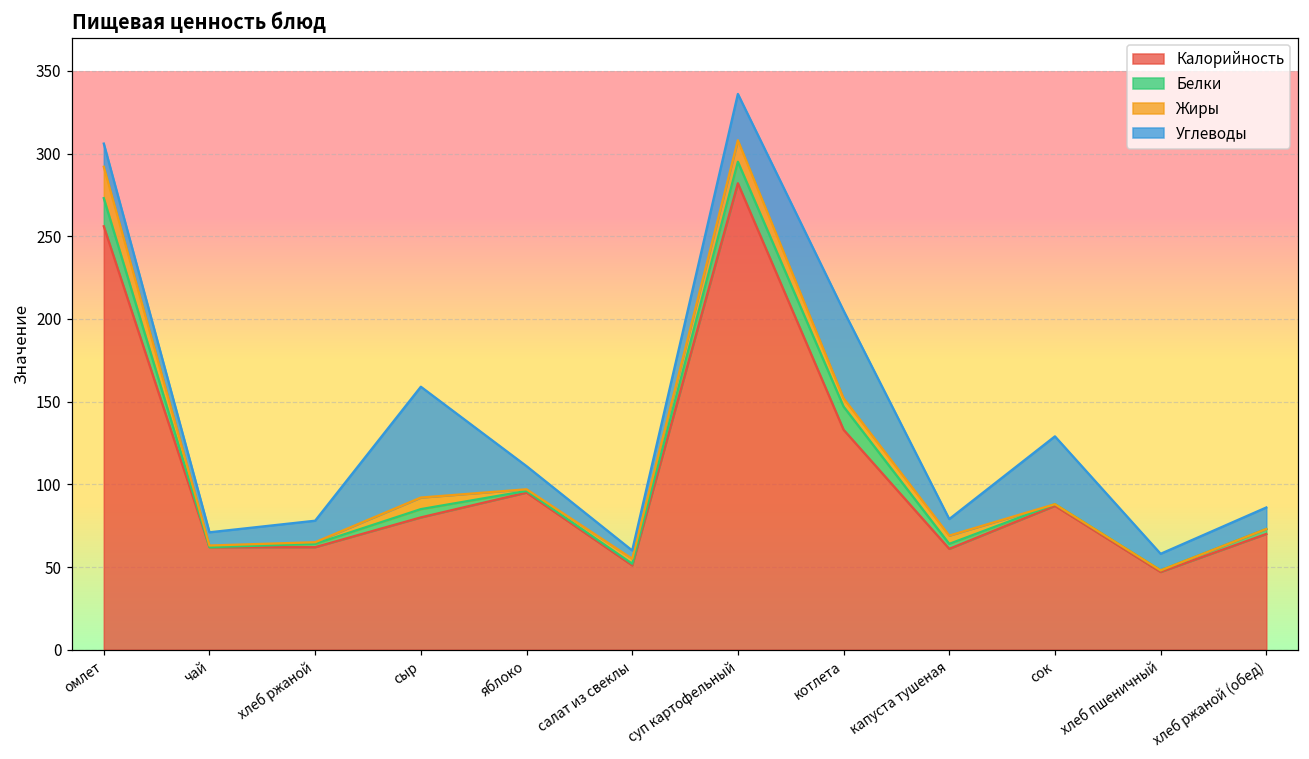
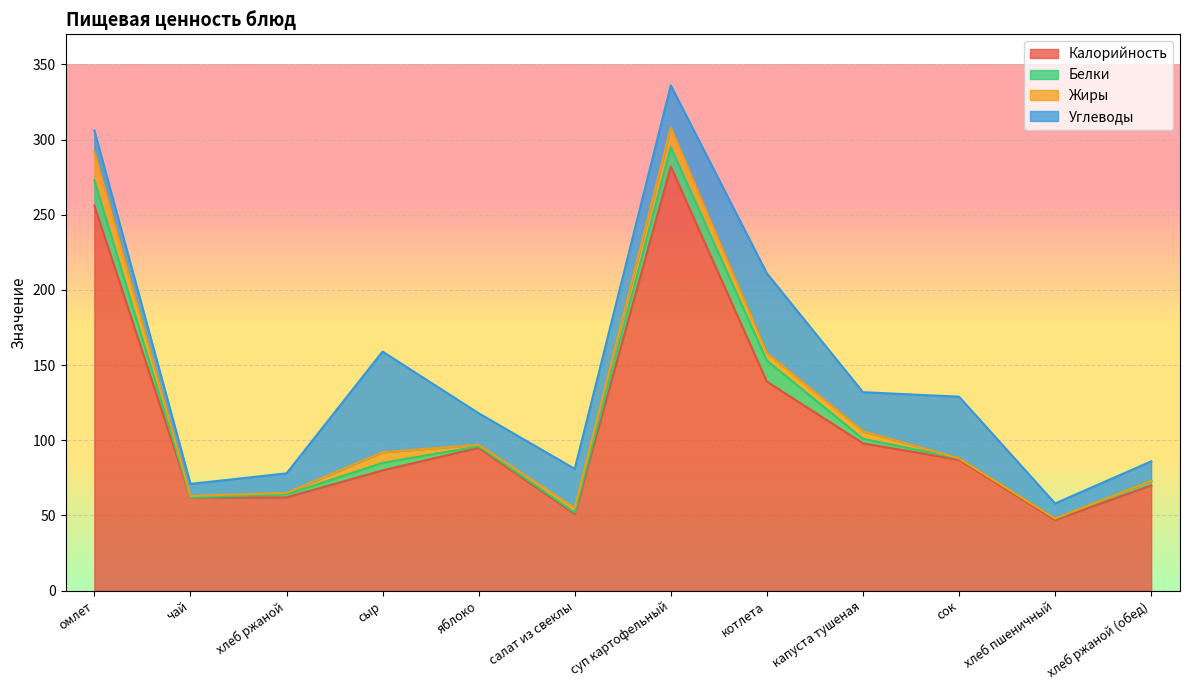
Углеводы, яблоко: 14 -> 21
Углеводы, салат из свеклы: 5 -> 26
Калорийность, котлета: 133 -> 139
Калорийность, капуста тушеная: 61 -> 98
Углеводы, капуста тушеная: 10 -> 26
